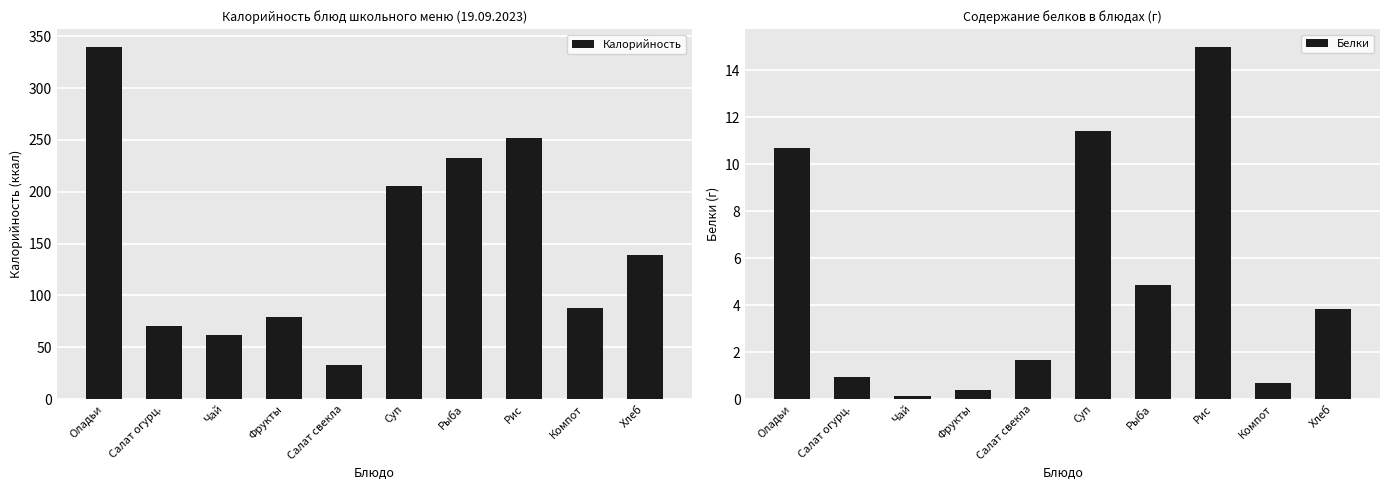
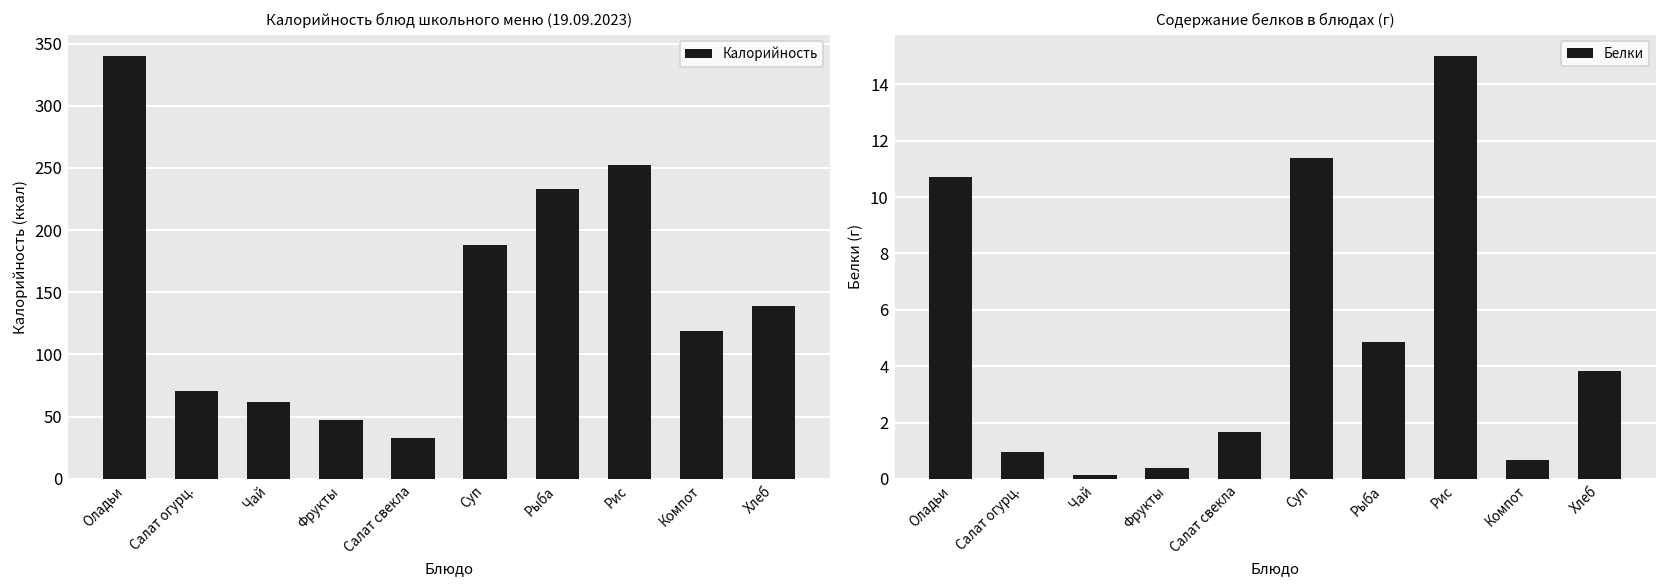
Калорийность блюд школьного меню (19.09.2023), Фрукты: 79 -> 47
Калорийность блюд школьного меню (19.09.2023), Суп: 206 -> 188
Калорийность блюд школьного меню (19.09.2023), Компот: 88 -> 119
